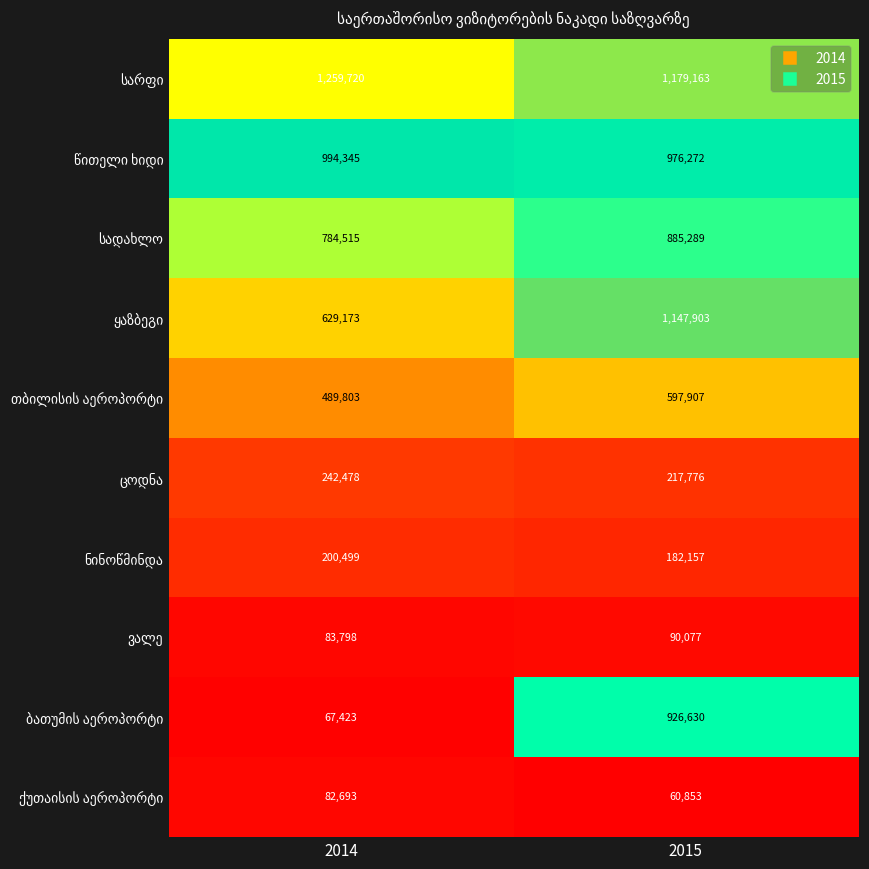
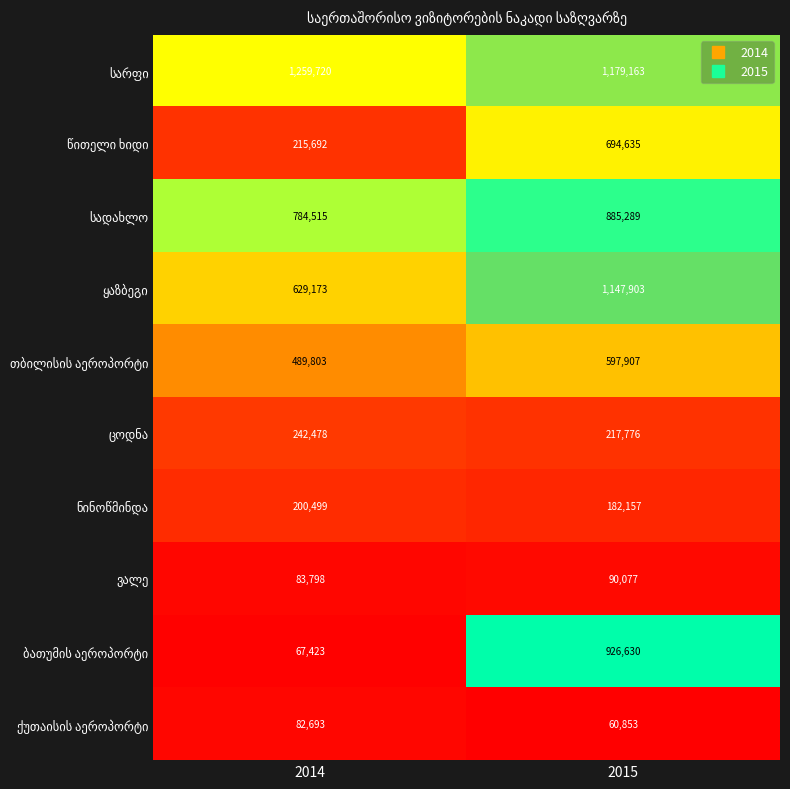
წითელი ხიდი, 2014: 994,345 -> 215,692
წითელი ხიდი, 2015: 976,272 -> 694,635
